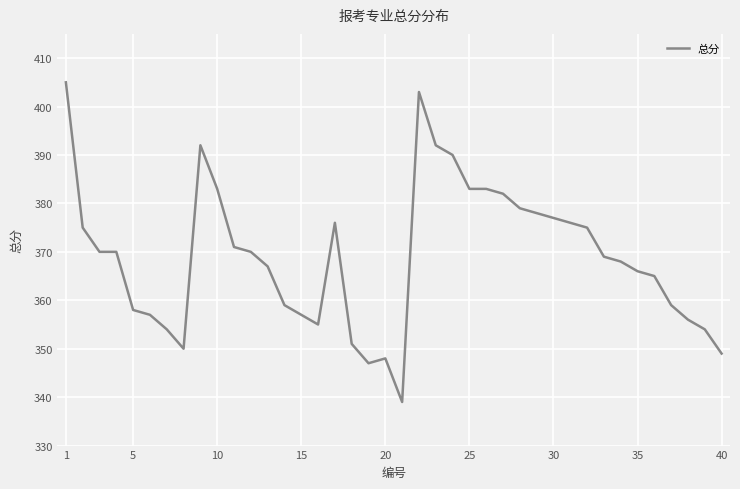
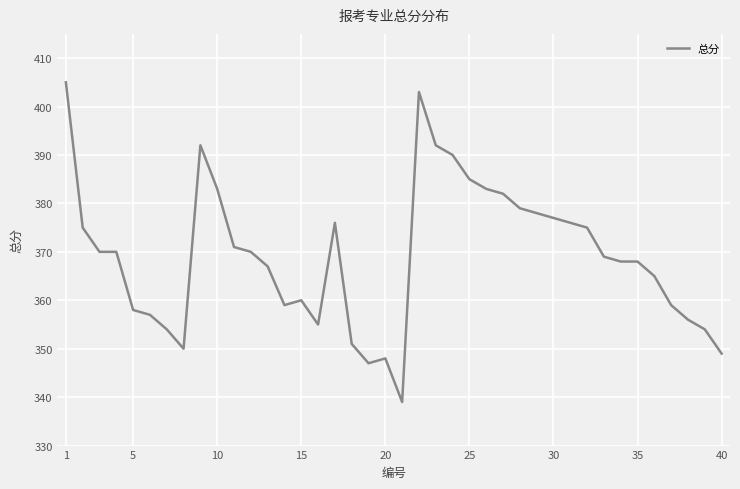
15: 357 -> 360
25: 383 -> 385
35: 366 -> 368
